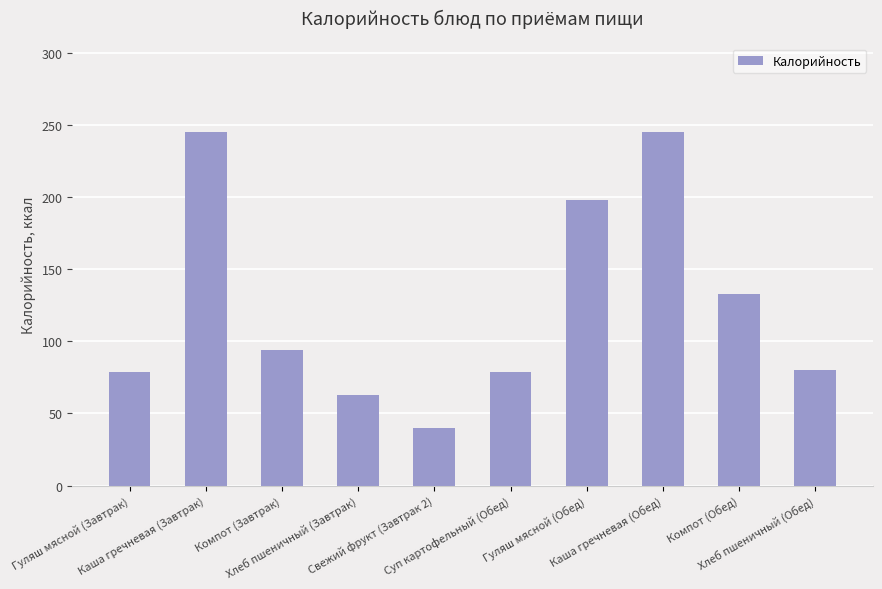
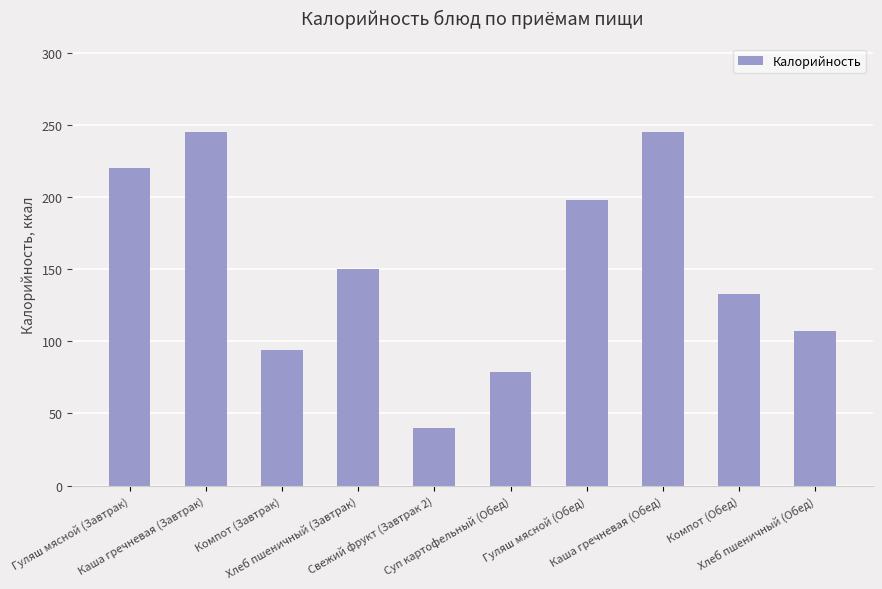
Гуляш мясной (Завтрак): 79 -> 220
Хлеб пшеничный (Завтрак): 63 -> 150
Хлеб пшеничный (Обед): 80 -> 107
